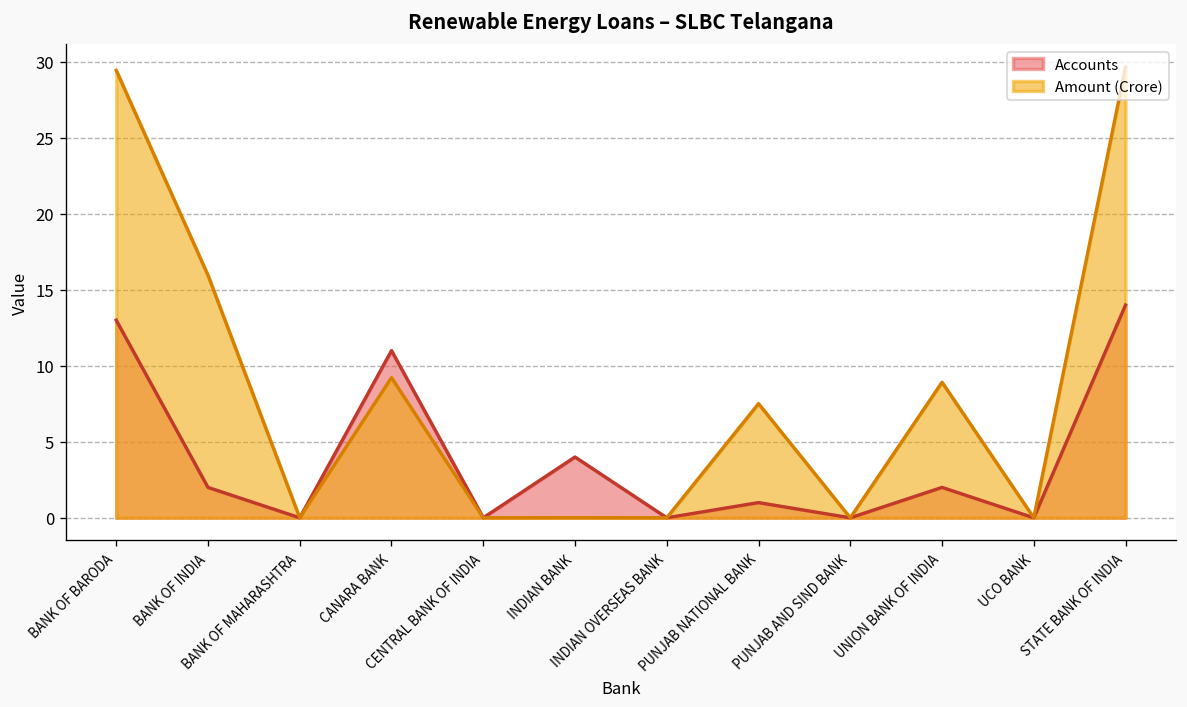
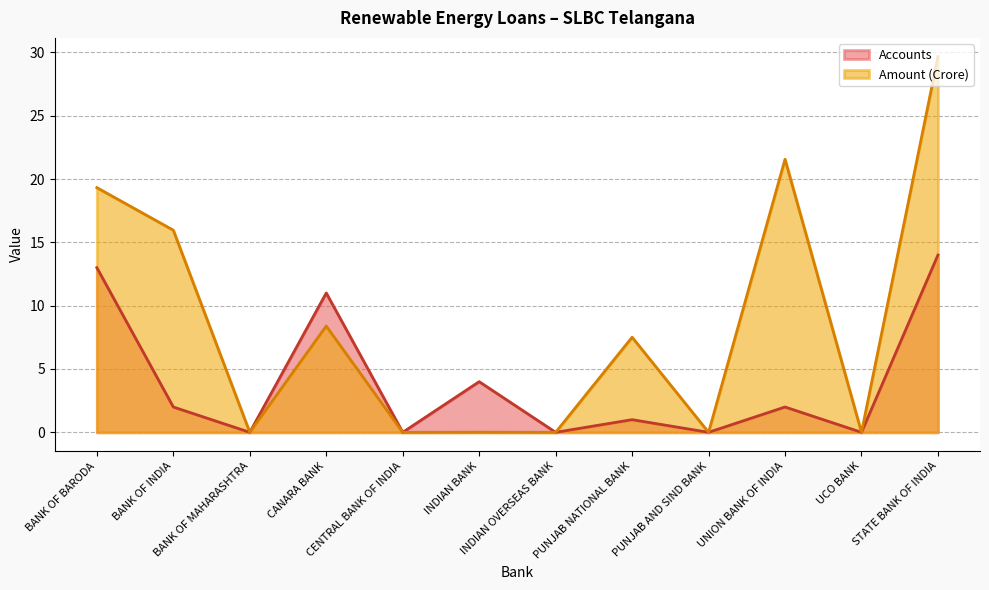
Amount (Crore), BANK OF BARODA: 29.4 -> 19.3
Amount (Crore), CANARA BANK: 9.2 -> 8.4
Amount (Crore), UNION BANK OF INDIA: 8.9 -> 21.6
